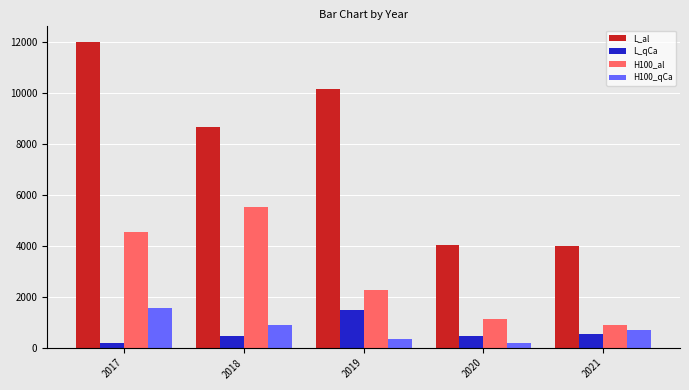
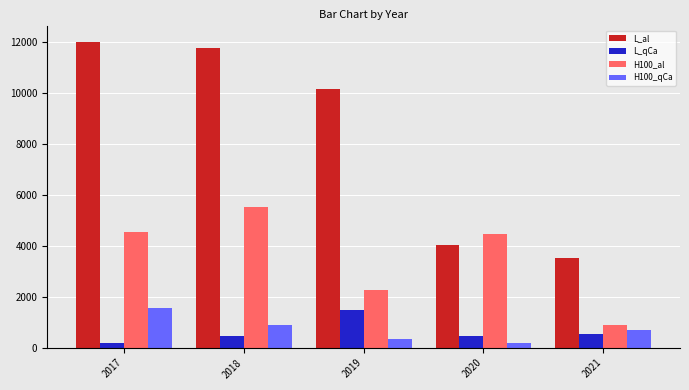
L_al, 2018: 8700 -> 11800
H100_al, 2020: 1100 -> 4500
L_al, 2021: 4000 -> 3500
